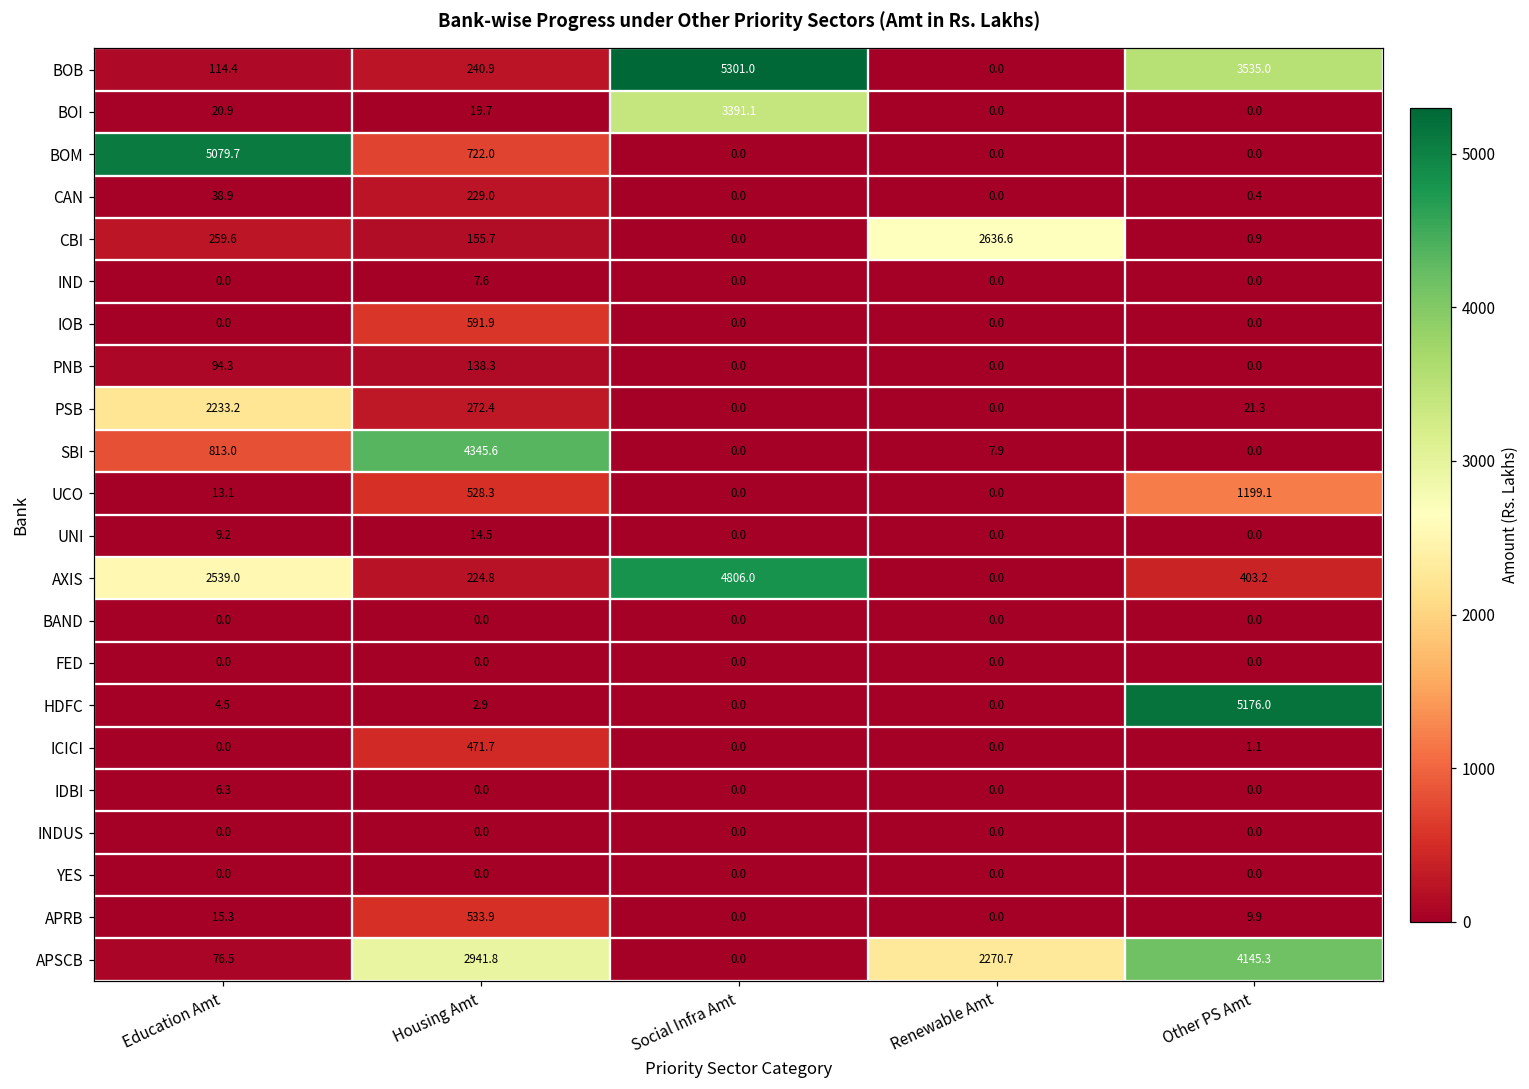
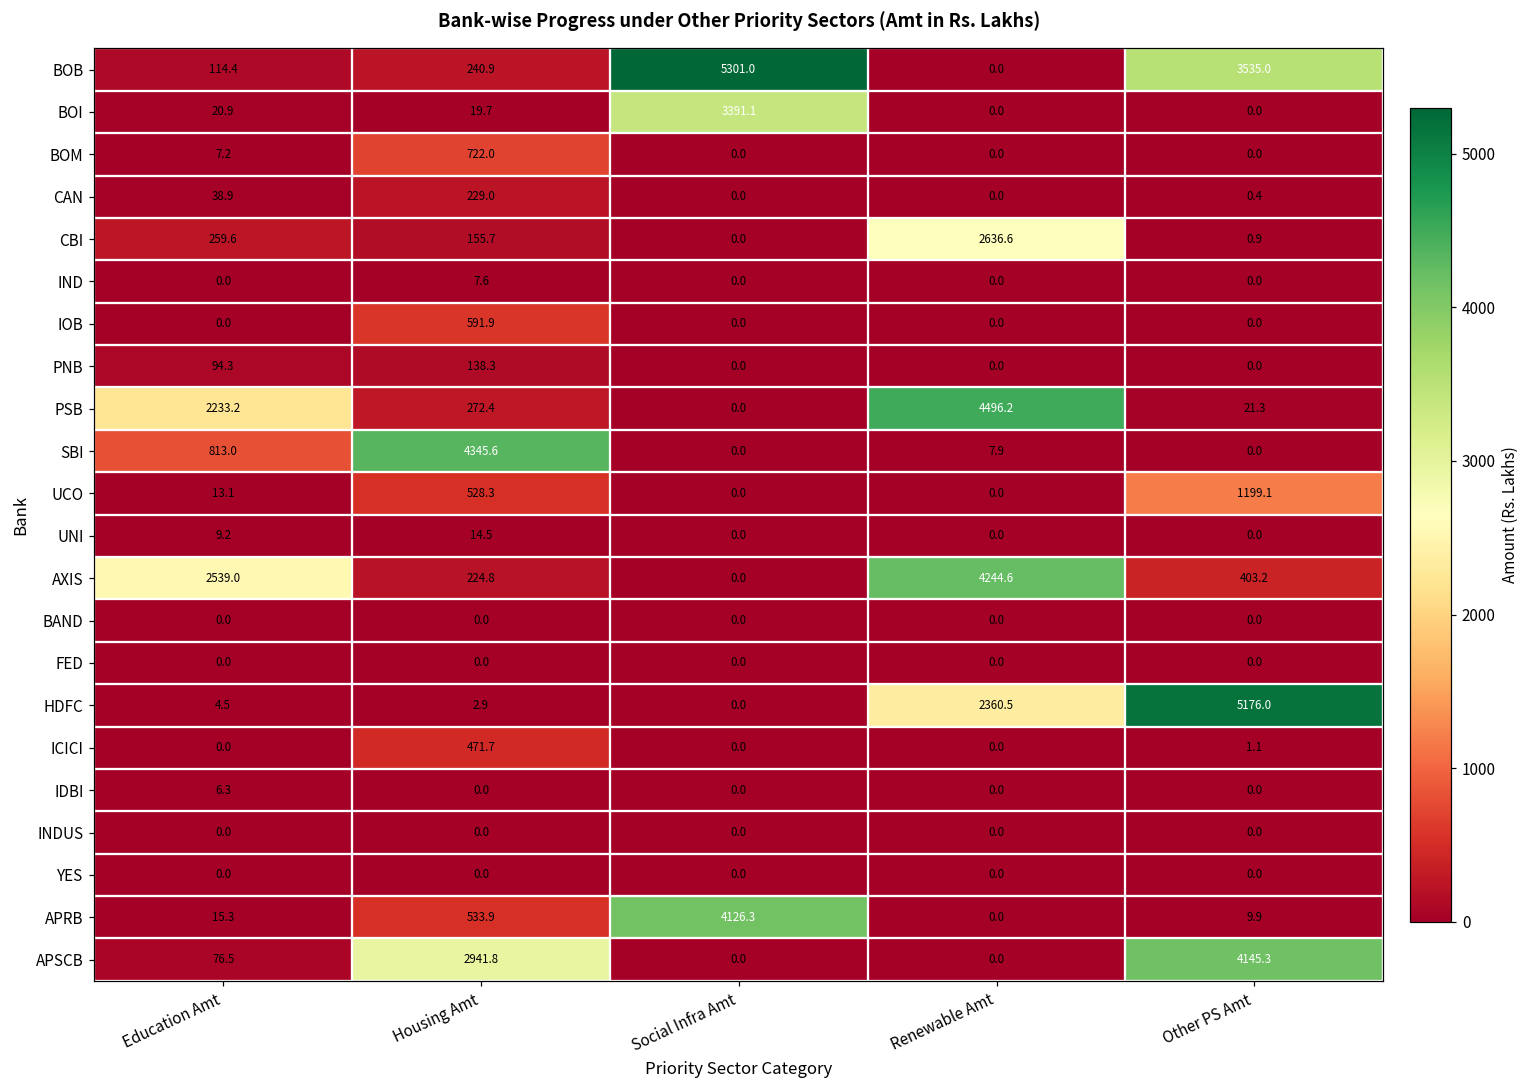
BOM, Education Amt: 5079.7 -> 7.2
PSB, Renewable Amt: 0.0 -> 4496.2
AXIS, Social Infra Amt: 4806.0 -> 0.0
AXIS, Renewable Amt: 0.0 -> 4244.6
HDFC, Renewable Amt: 0.0 -> 2360.5
APRB, Social Infra Amt: 0.0 -> 4126.3
APSCB, Renewable Amt: 2270.7 -> 0.0
